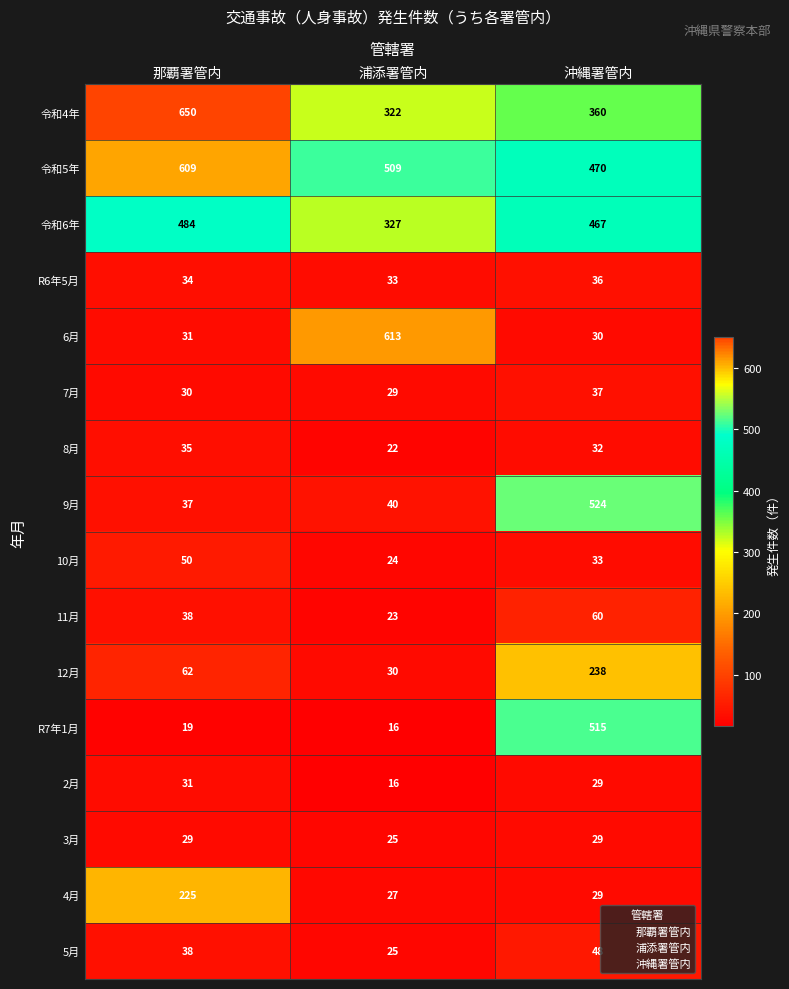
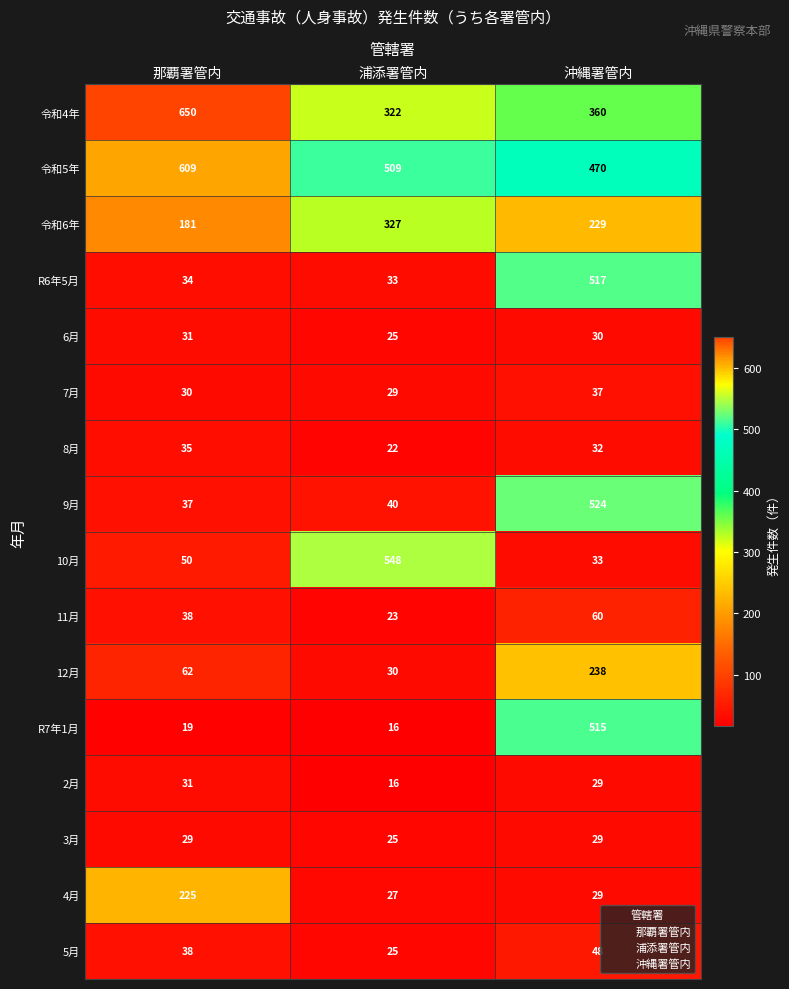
令和6年, 那覇署管内: 484 -> 181
令和6年, 沖縄署管内: 467 -> 229
R6年5月, 沖縄署管内: 36 -> 517
6月, 浦添署管内: 613 -> 25
10月, 浦添署管内: 24 -> 548
